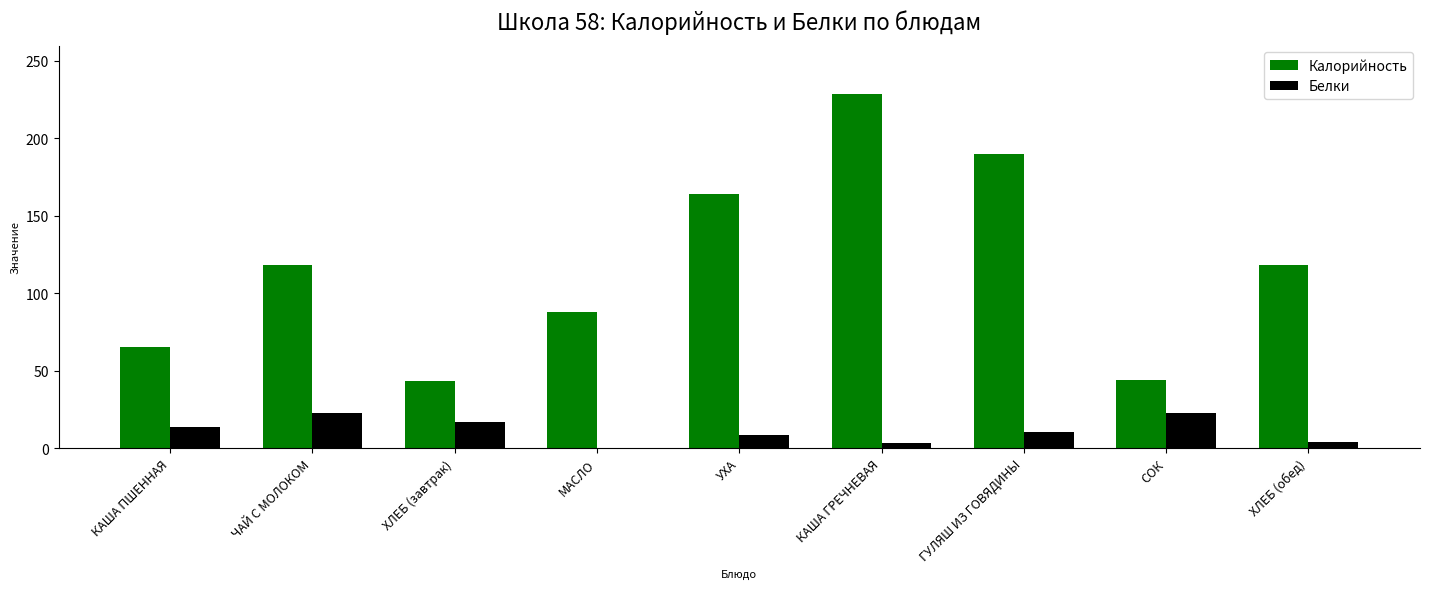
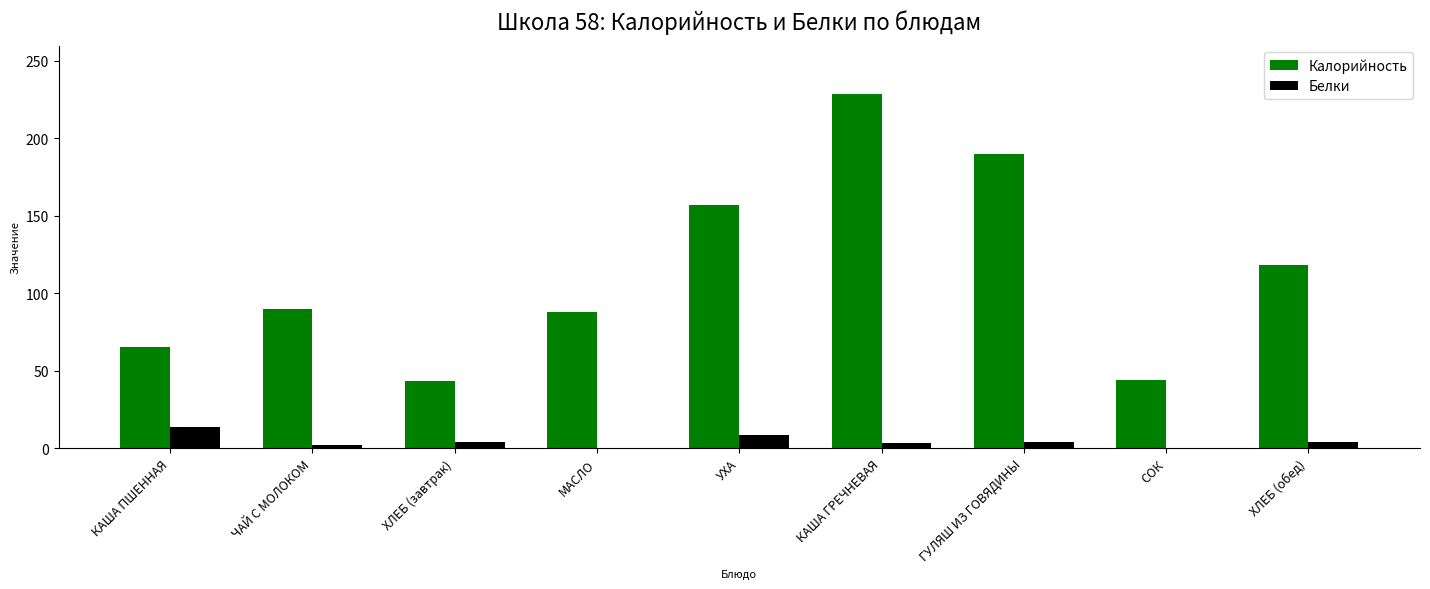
Калорийность, ЧАЙ С МОЛОКОМ: 118 -> 90
Белки, ЧАЙ С МОЛОКОМ: 23 -> 2
Белки, ХЛЕБ (завтрак): 17 -> 4
Калорийность, УХА: 164 -> 157
Белки, ГУЛЯШ ИЗ ГОВЯДИНЫ: 10 -> 4
Белки, СОК: 23 -> 0
